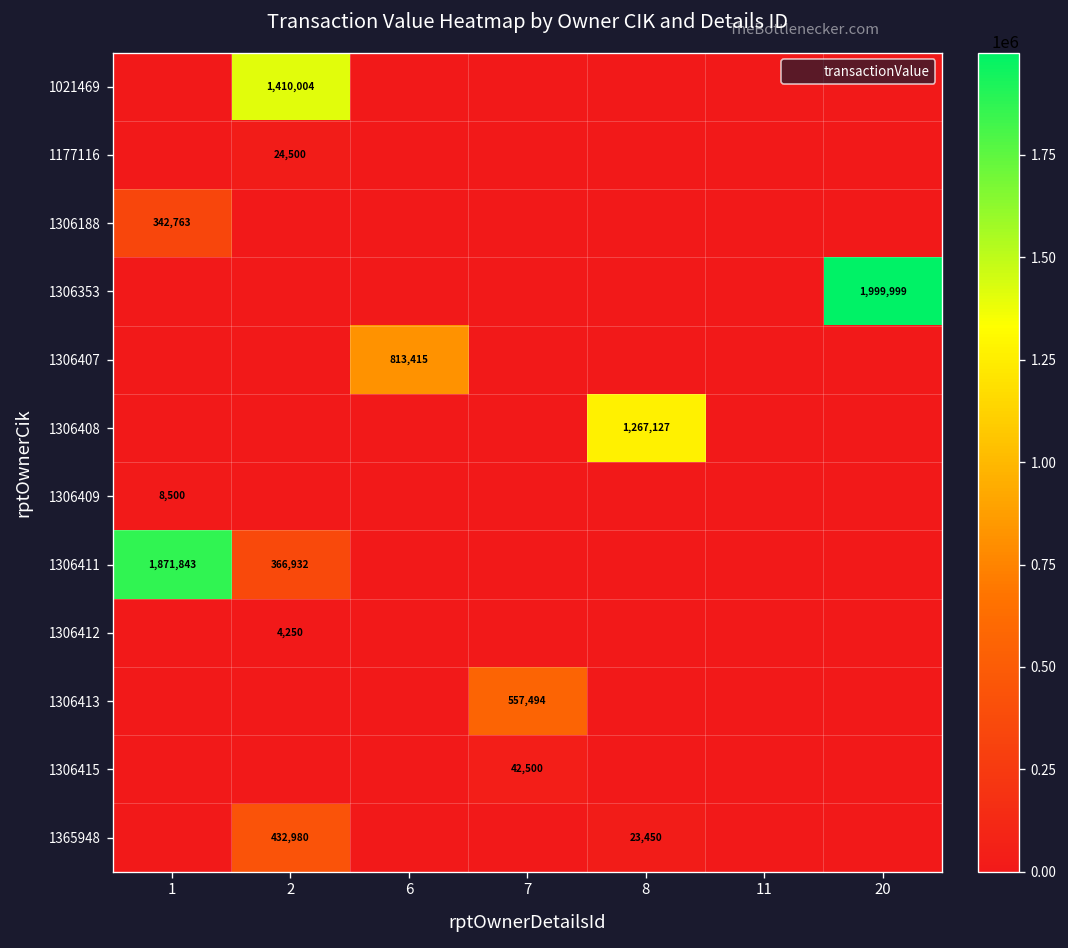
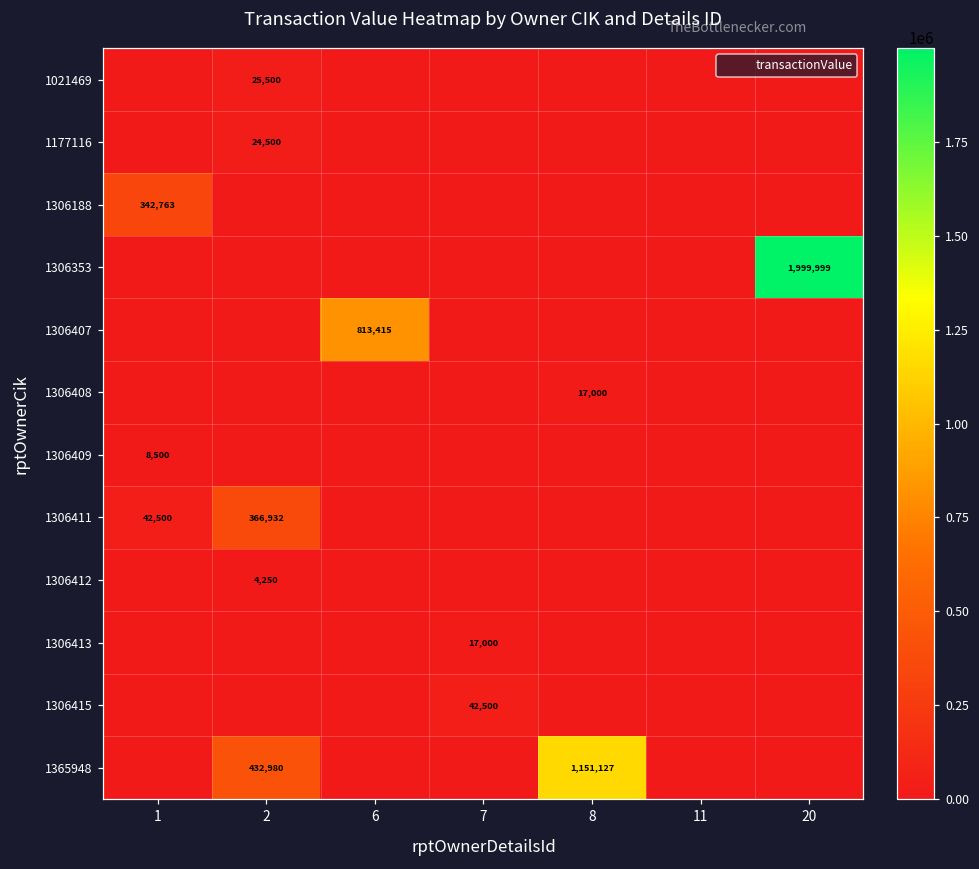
1021469, 2: 1,410,004 -> 25,500
1306408, 8: 1,267,127 -> 17,000
1306411, 1: 1,871,843 -> 42,500
1306413, 7: 557,494 -> 17,000
1365948, 8: 23,450 -> 1,151,127
